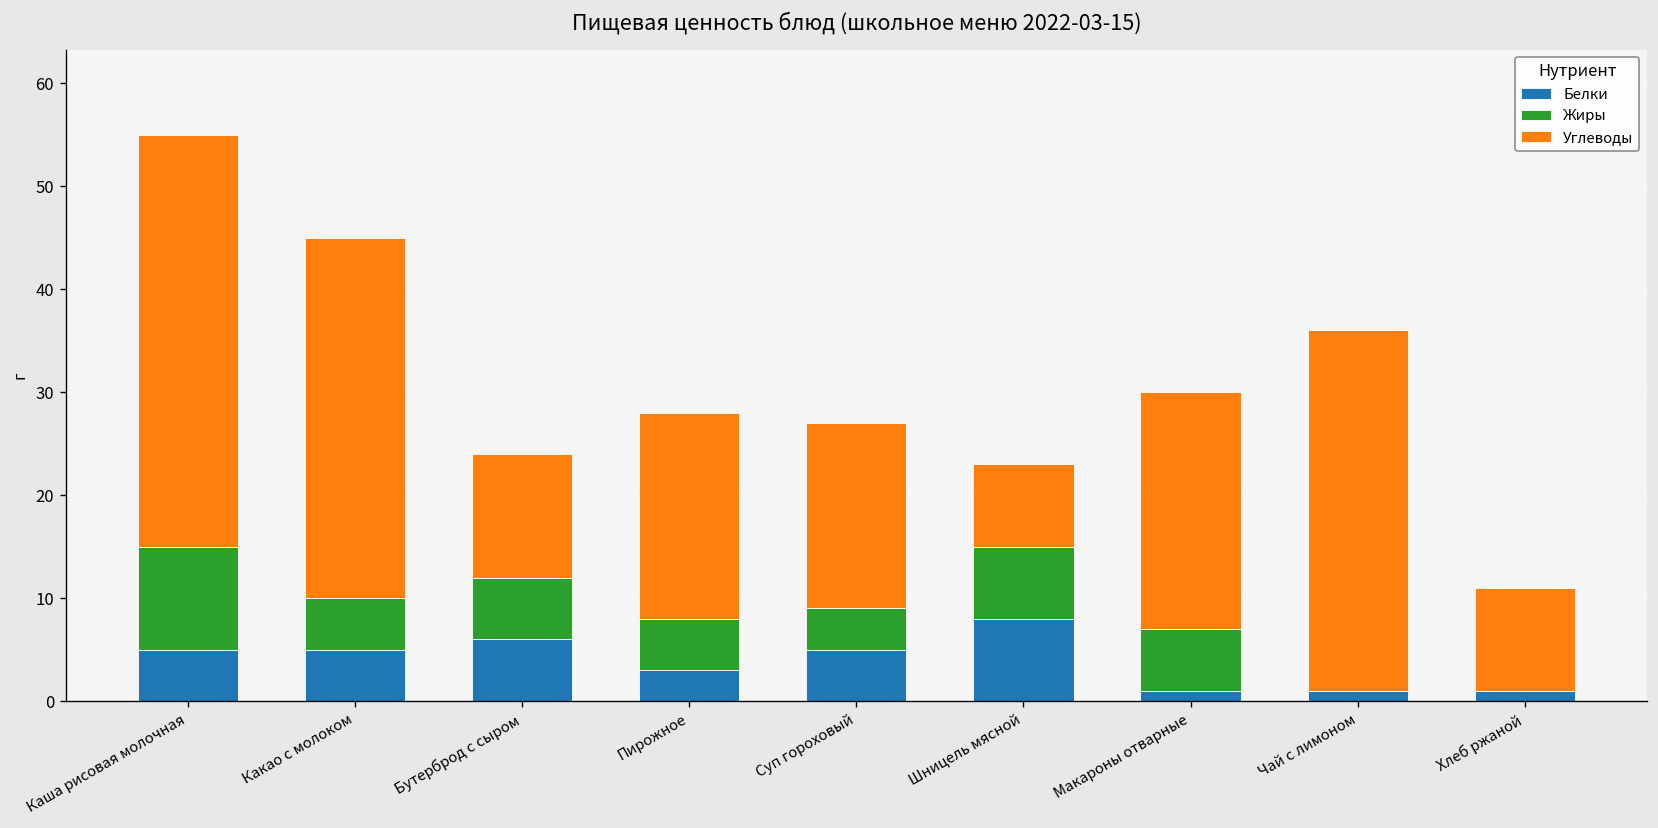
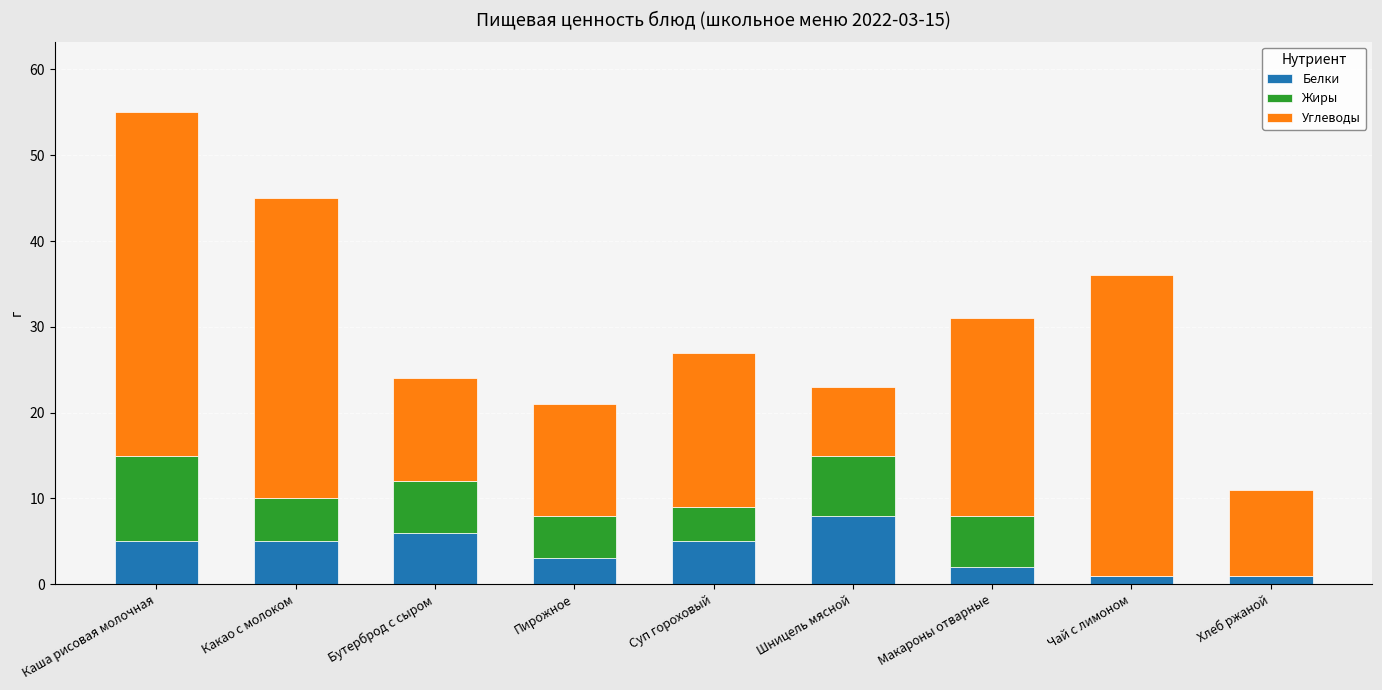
Углеводы, Пирожное: 20 -> 13
Белки, Макароны отварные: 1 -> 2
